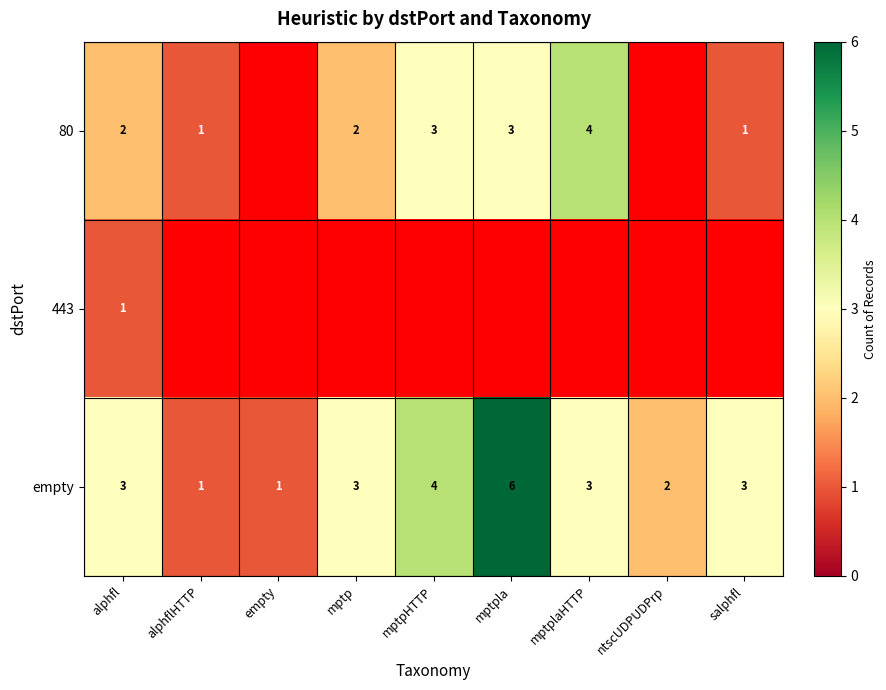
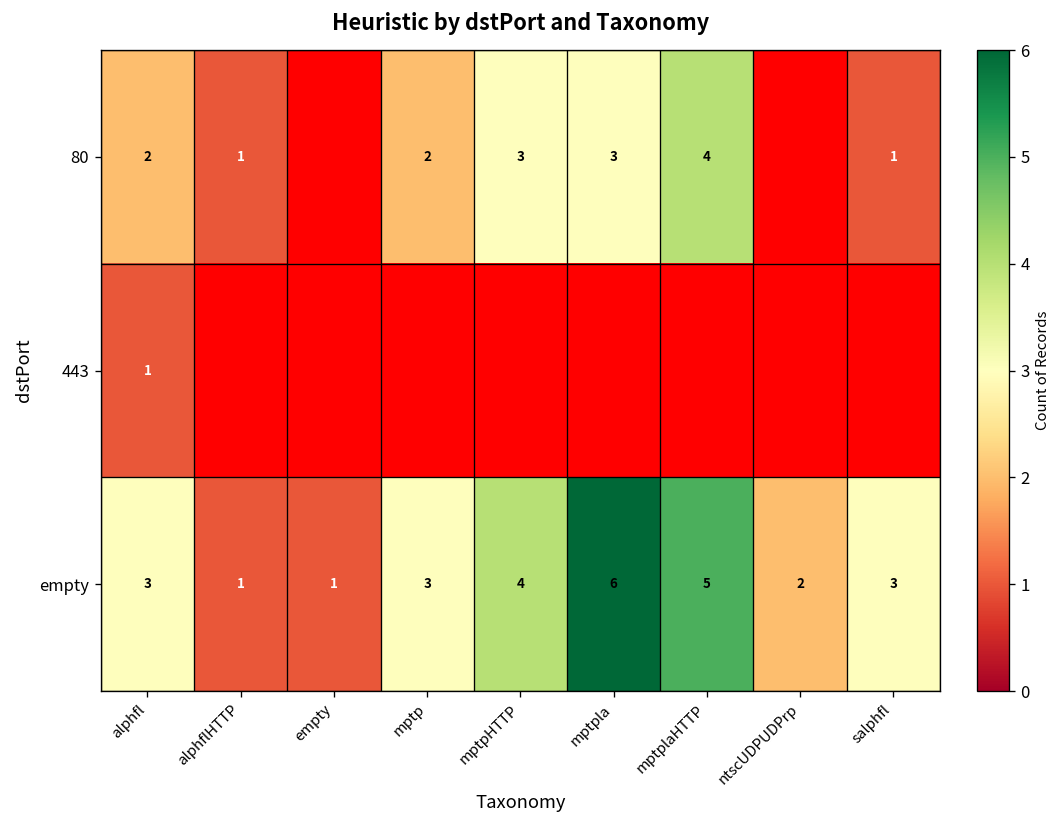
empty, mptplaHTTP: 3 -> 5
